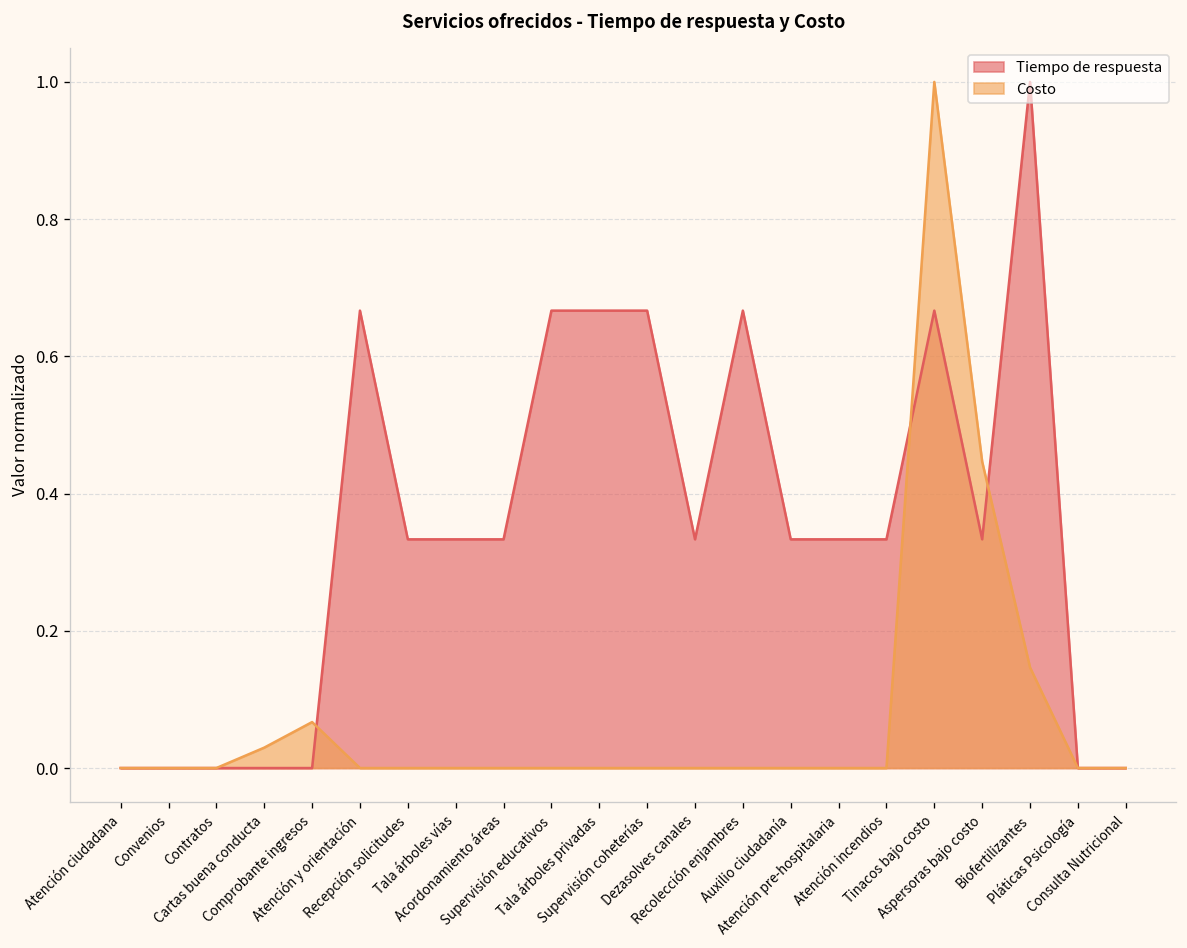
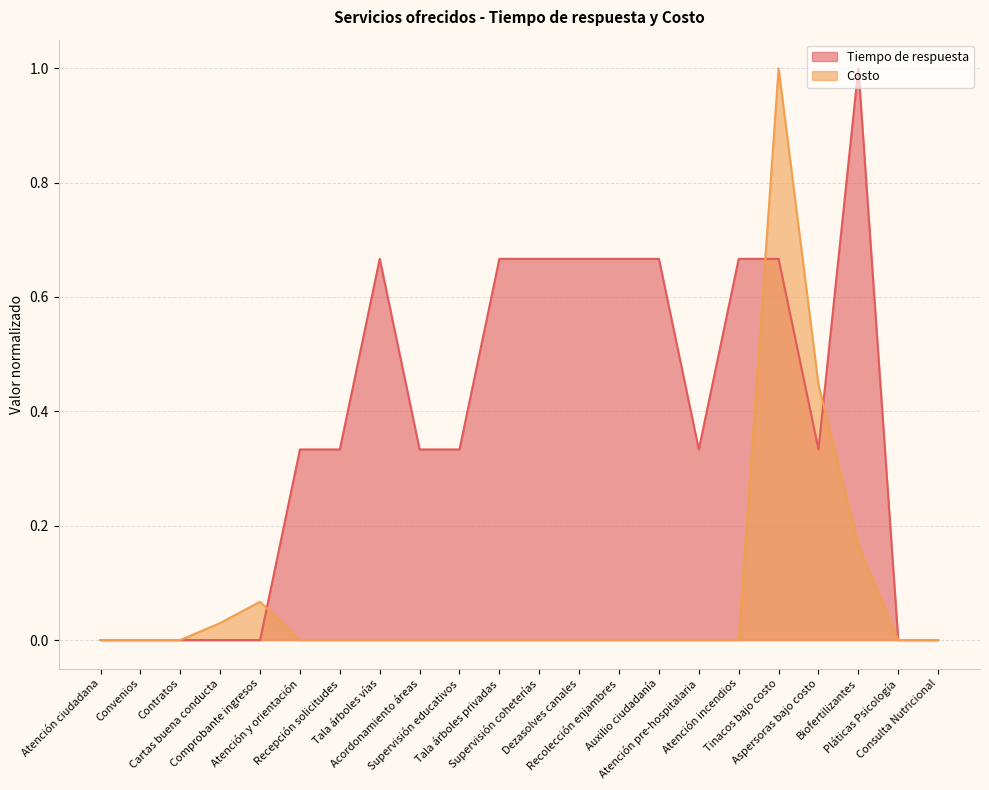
Tiempo de respuesta, Atención y orientación: 0.67 -> 0.33
Tiempo de respuesta, Tala árboles vías: 0.33 -> 0.67
Tiempo de respuesta, Supervisión educativos: 0.67 -> 0.33
Tiempo de respuesta, Dezasolves canales: 0.33 -> 0.67
Tiempo de respuesta, Auxilio ciudadanía: 0.33 -> 0.67
Tiempo de respuesta, Atención incendios: 0.33 -> 0.67
Costo, Biofertilizantes: 0.15 -> 0.17
